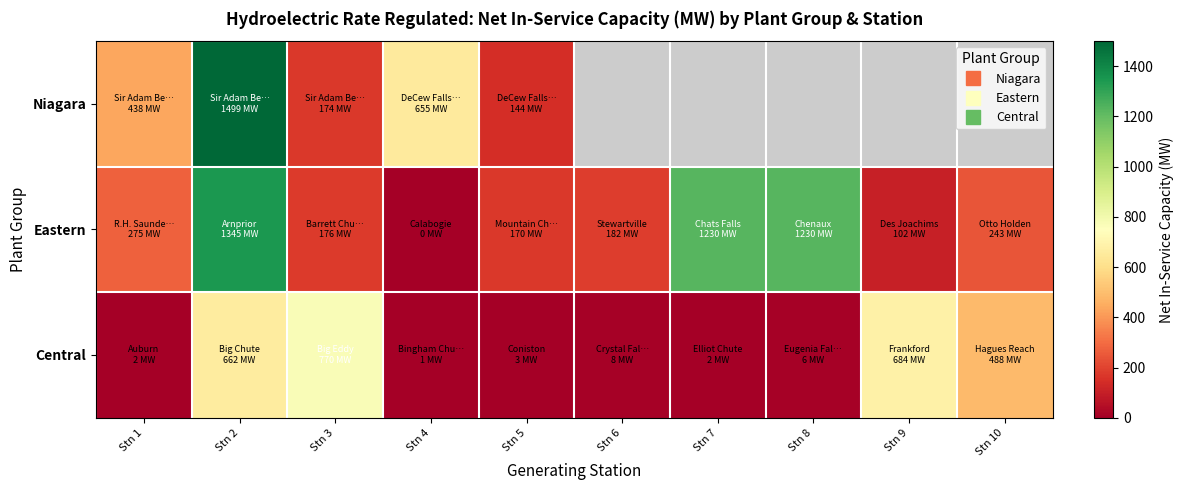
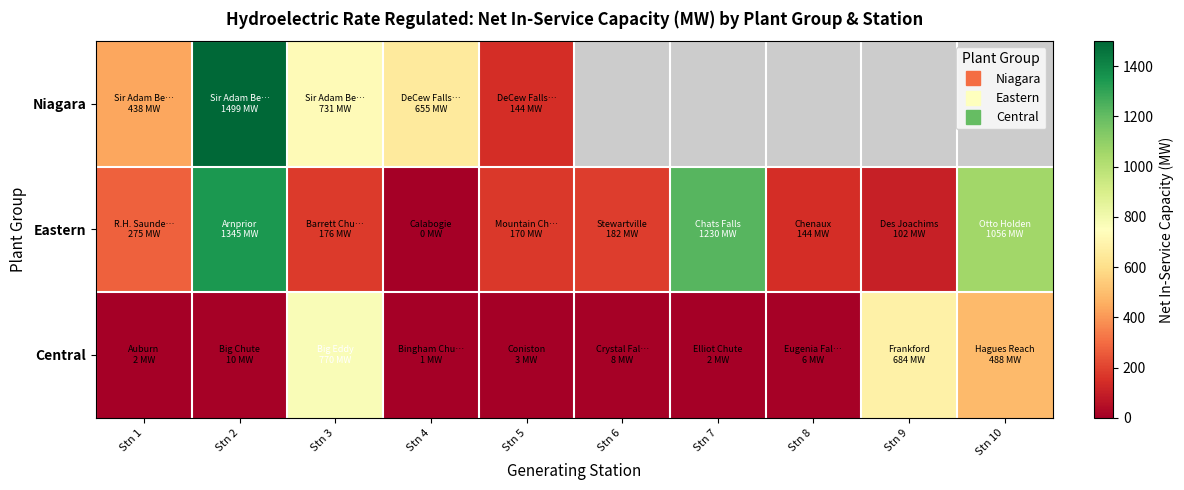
Niagara, Stn 3: 174 -> 731
Eastern, Stn 8: 1230 -> 144
Eastern, Stn 10: 243 -> 1056
Central, Stn 2: 662 -> 10
